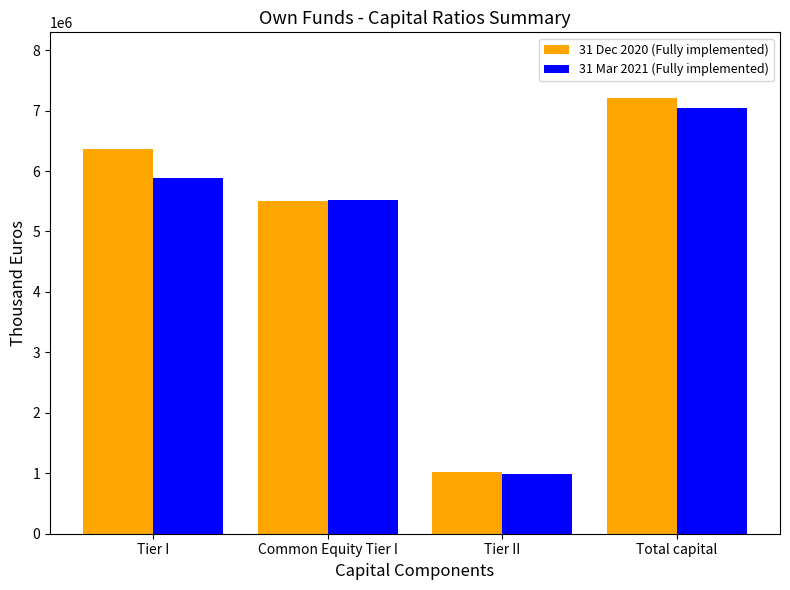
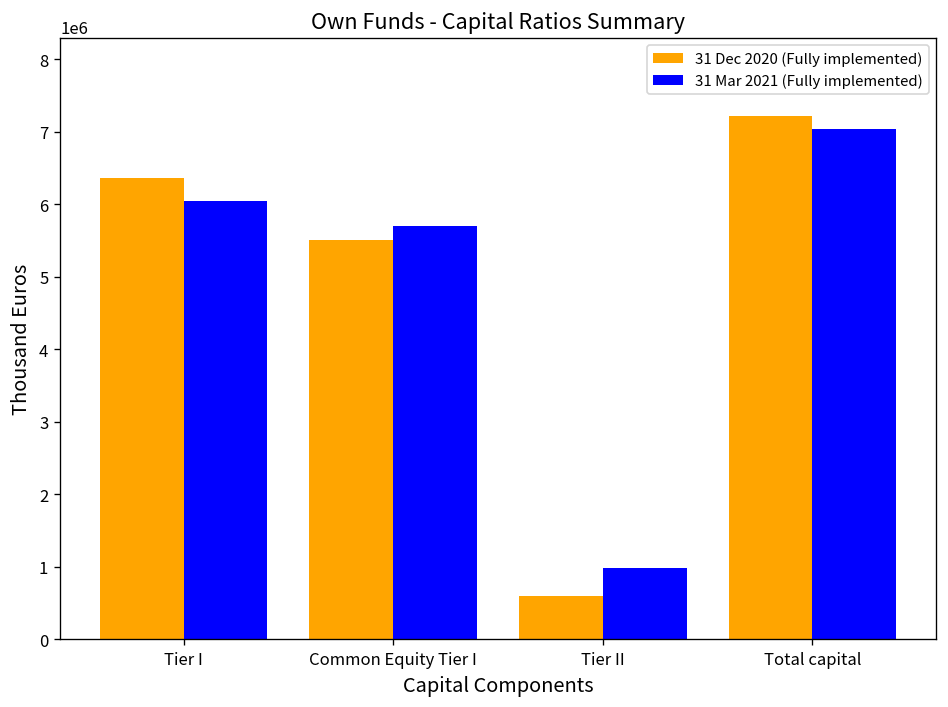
31 Mar 2021 (Fully implemented), Tier I: 5900000 -> 6000000
31 Mar 2021 (Fully implemented), Common Equity Tier I: 5500000 -> 5700000
31 Dec 2020 (Fully implemented), Tier II: 1000000 -> 600000
